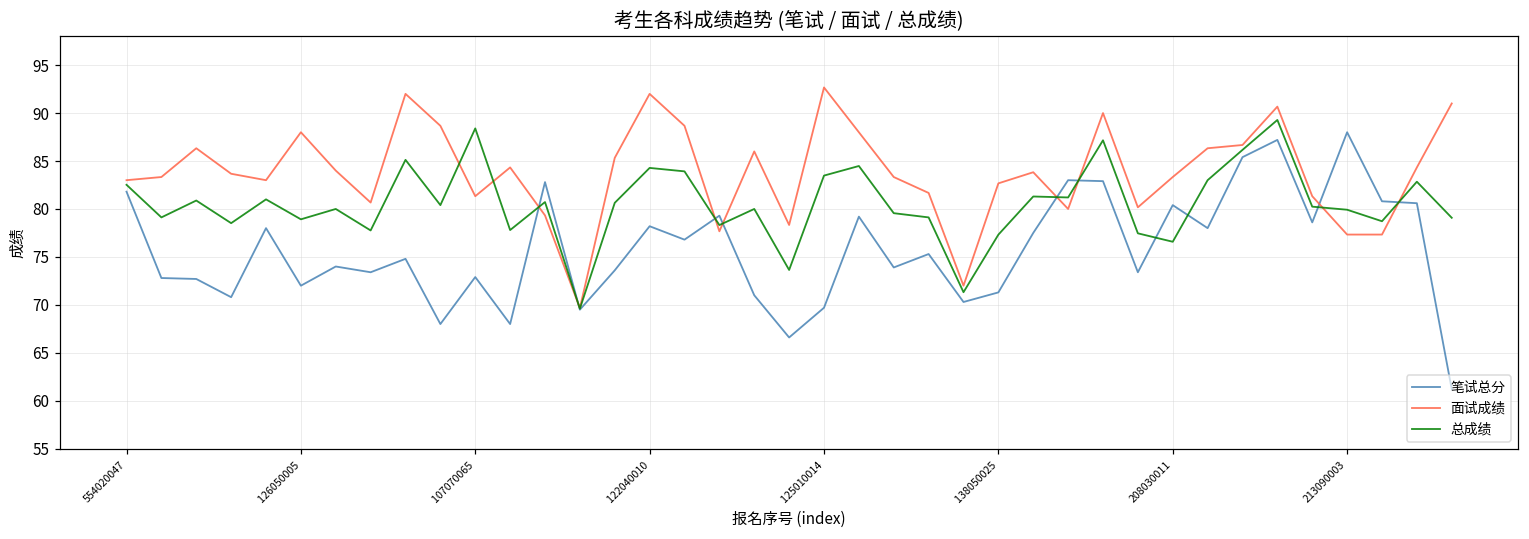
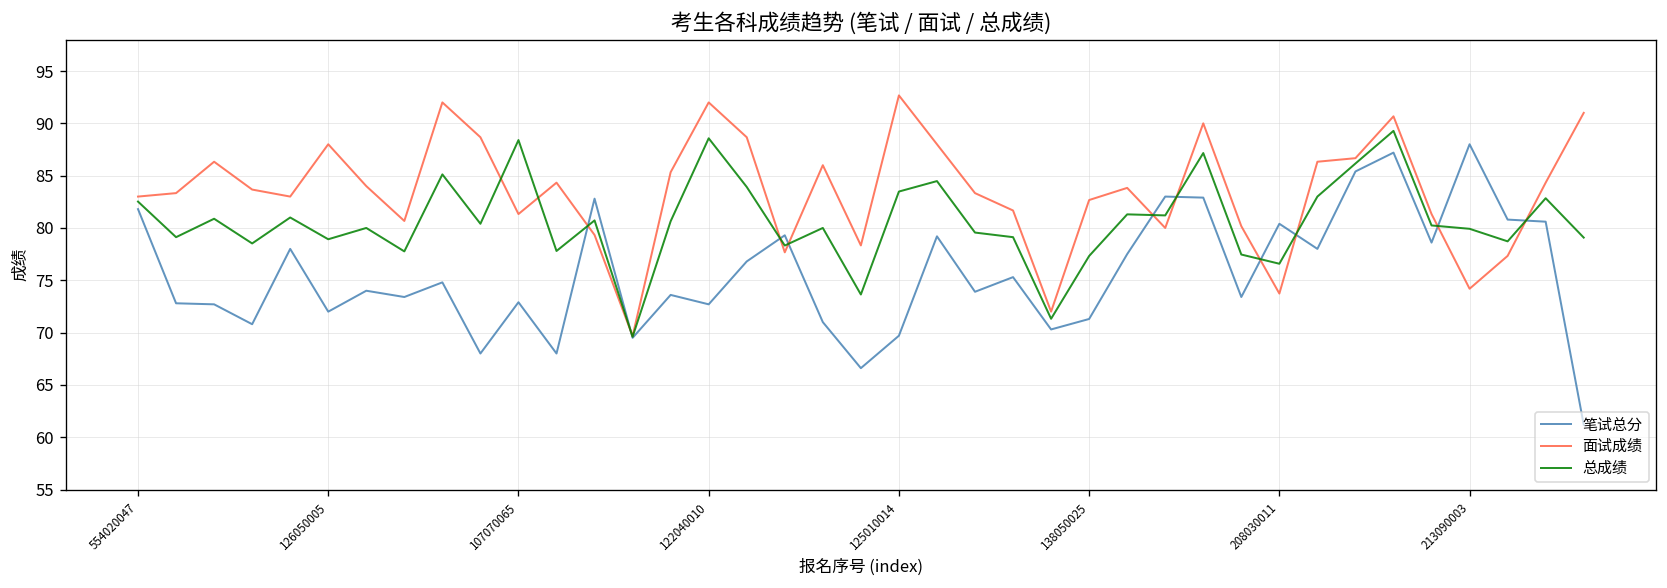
笔试总分, 122040010: 78 -> 73
总成绩, 122040010: 84 -> 89
面试成绩, 208030011: 83 -> 74
面试成绩, 213090003: 77 -> 74
